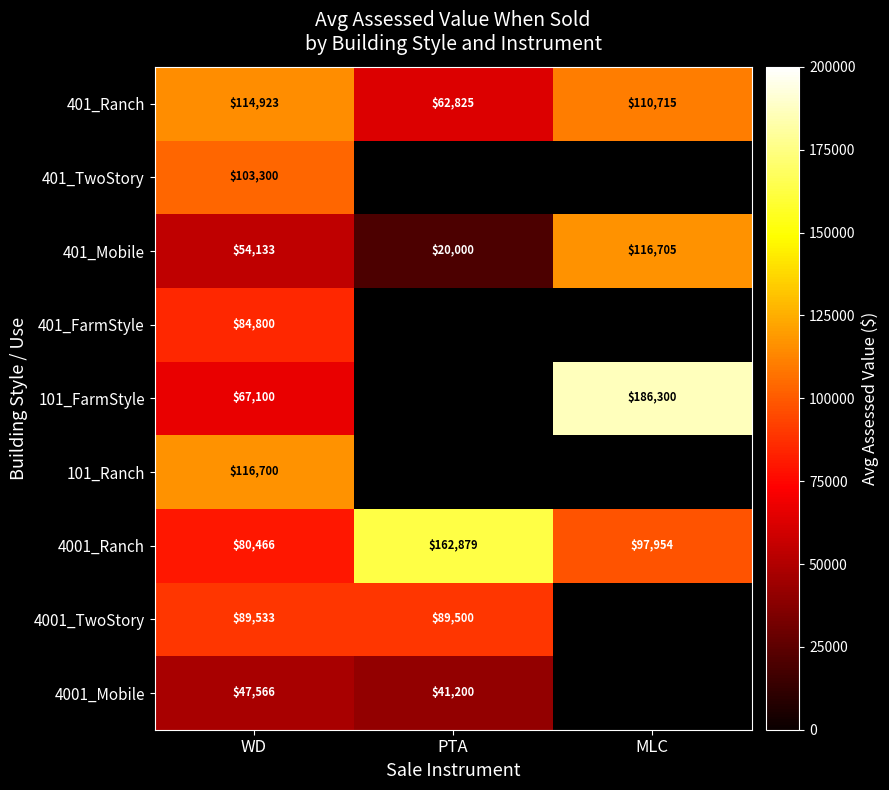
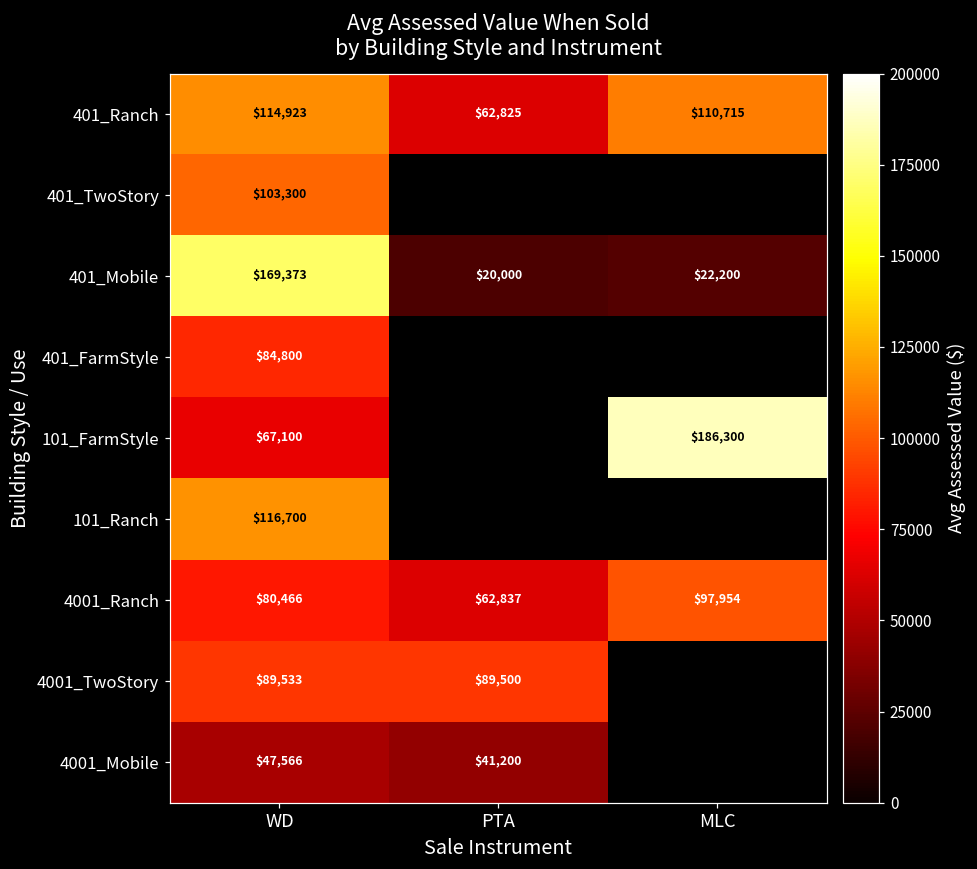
401_Mobile, WD: $54,133 -> $169,373
401_Mobile, MLC: $116,705 -> $22,200
4001_Ranch, PTA: $162,879 -> $62,837
